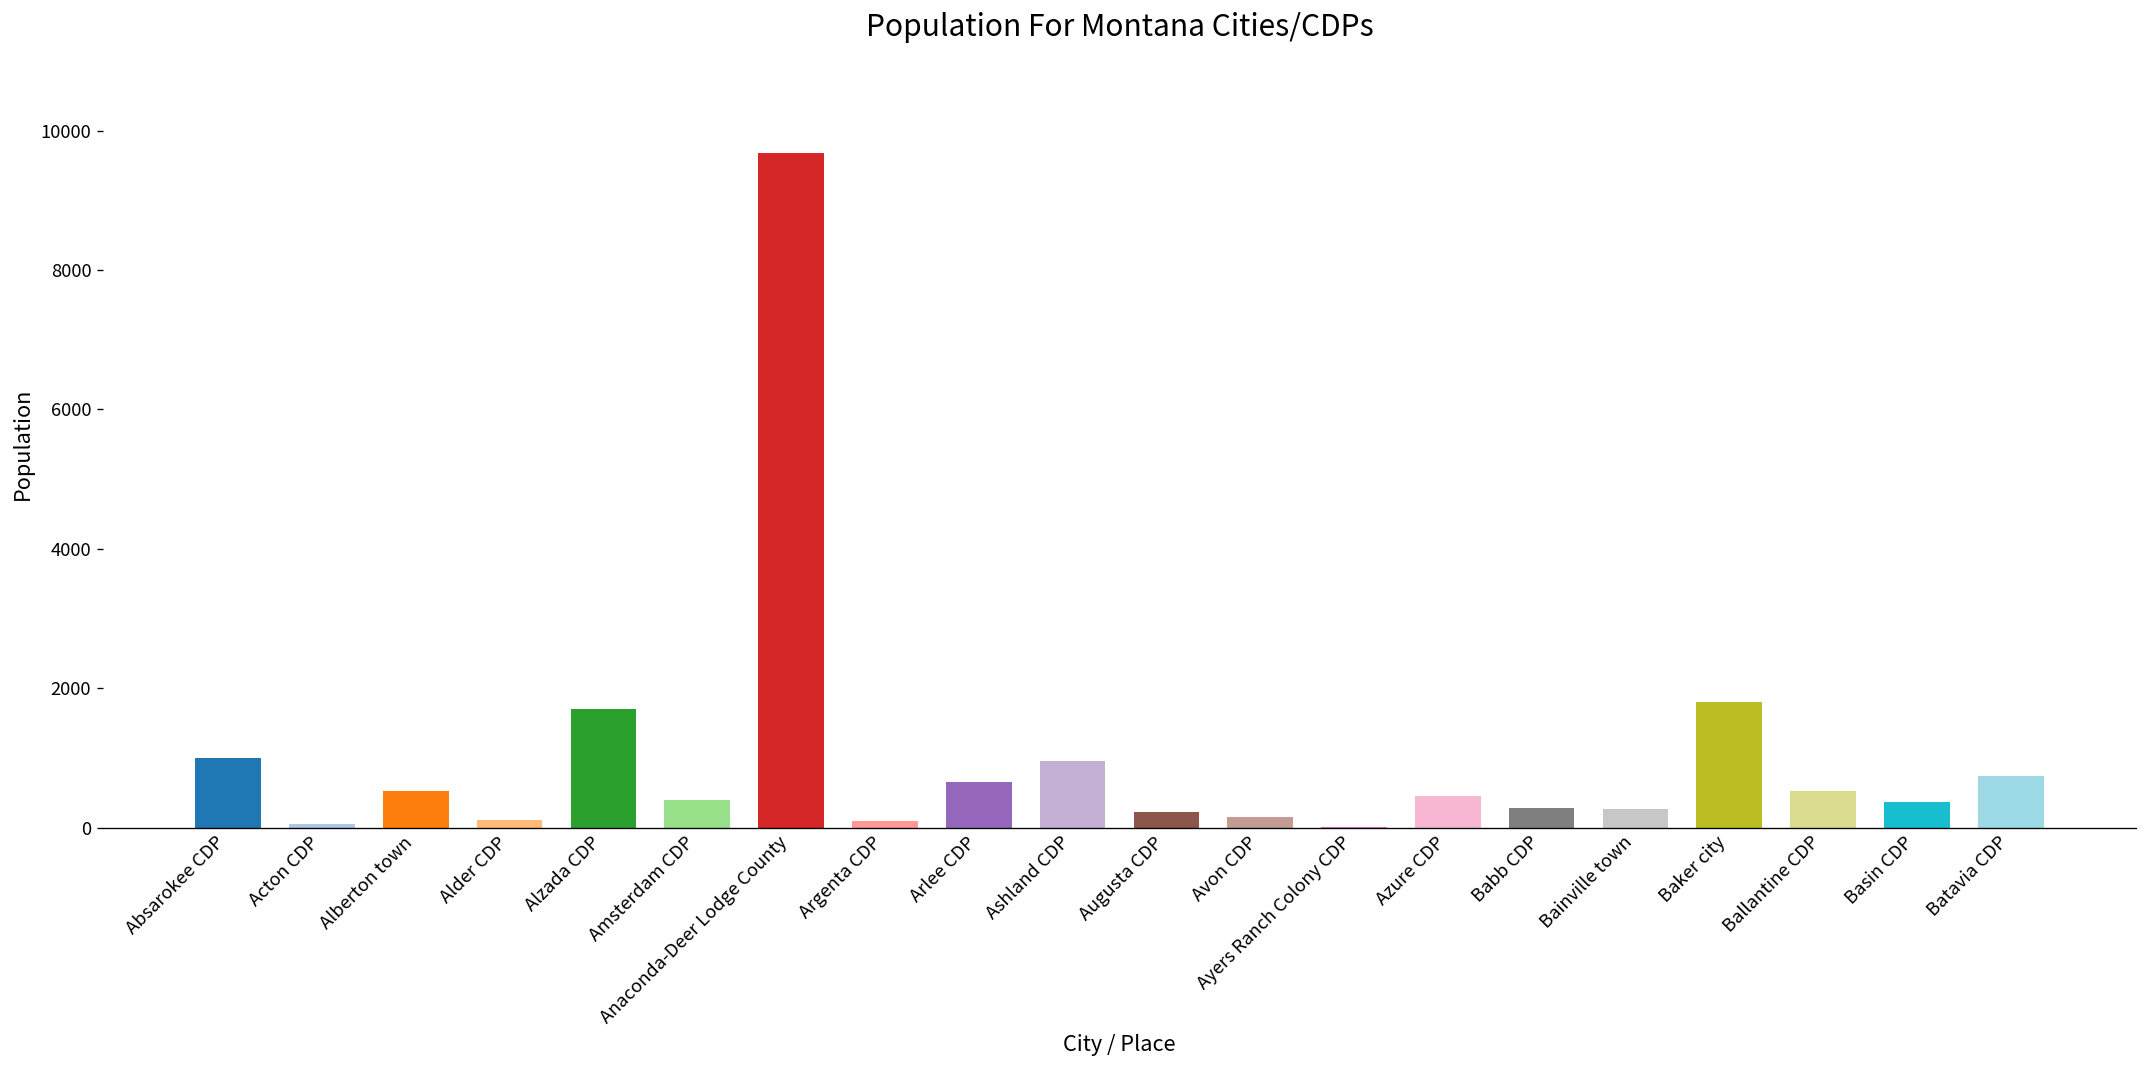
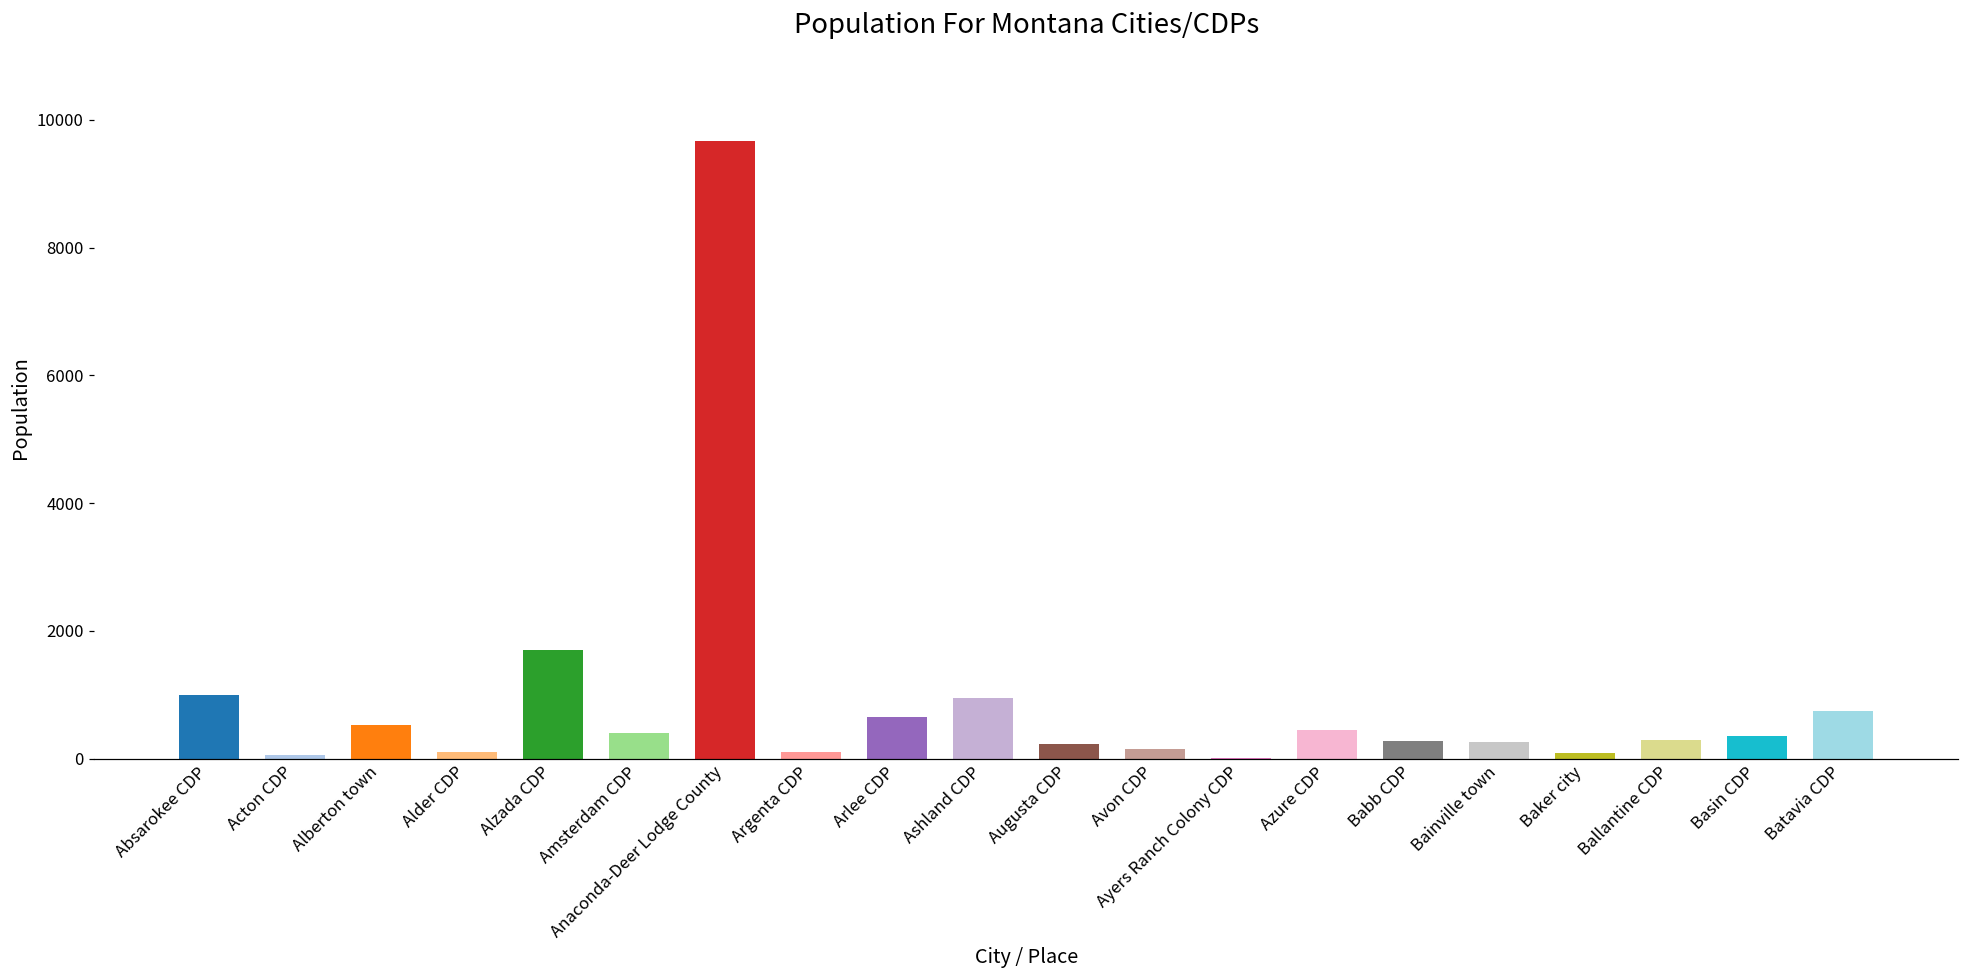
Baker city: 1800 -> 100
Ballantine CDP: 500 -> 300
